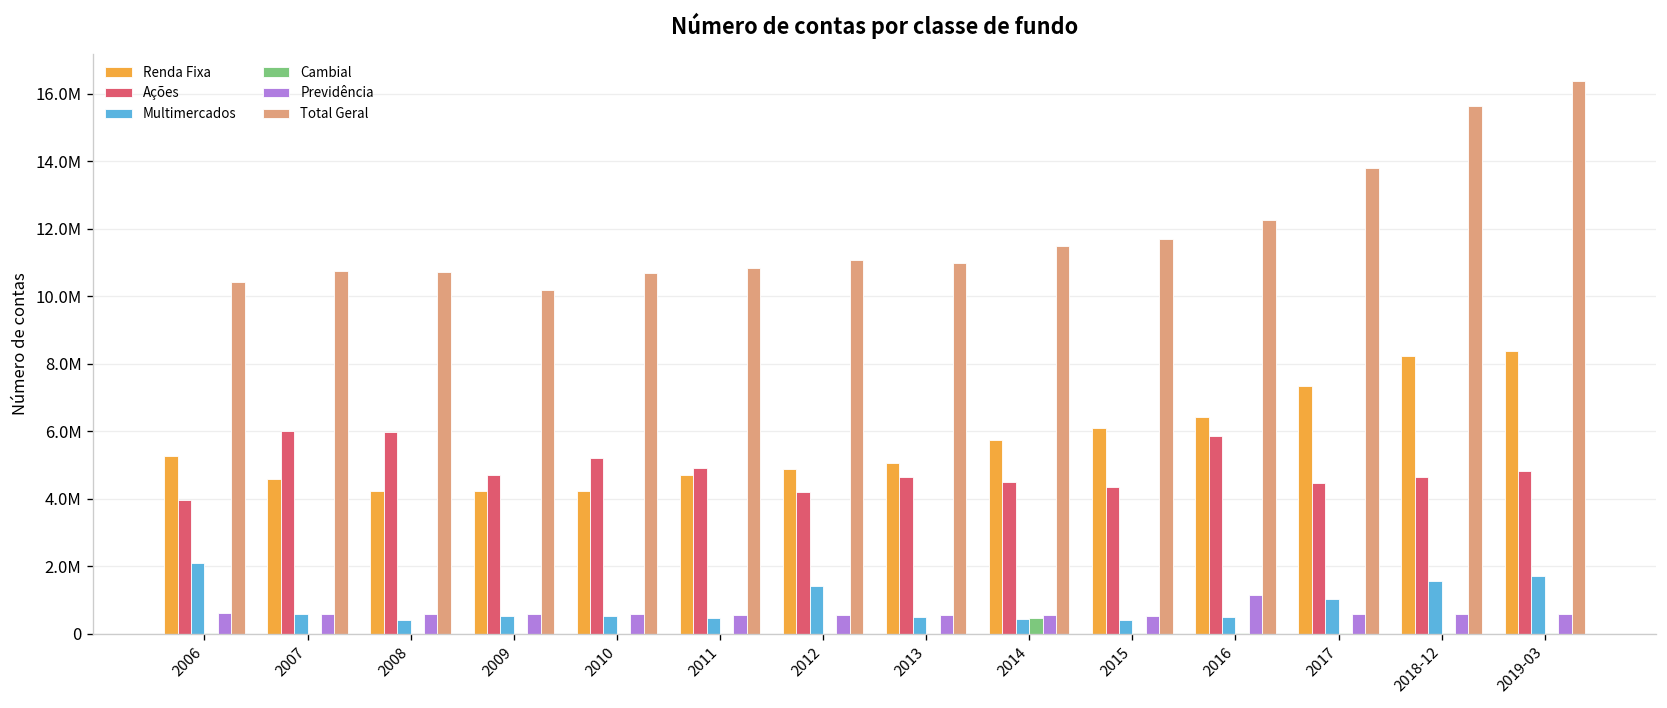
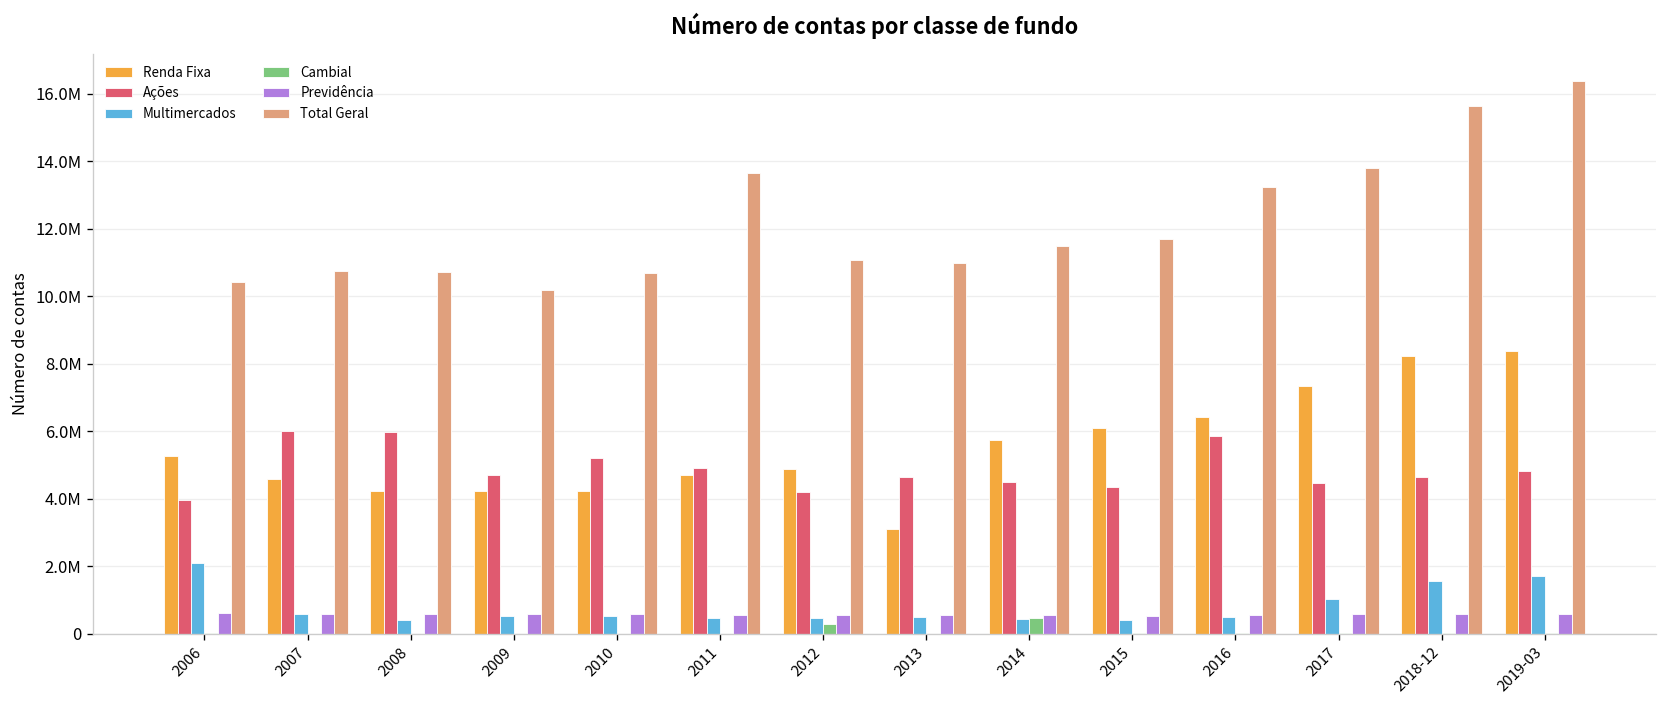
Total Geral, 2011: 10800000 -> 13600000
Multimercados, 2012: 1400000 -> 500000
Cambial, 2012: 0 -> 300000
Renda Fixa, 2013: 5100000 -> 3100000
Previdência, 2016: 1100000 -> 600000
Total Geral, 2016: 12300000 -> 13200000
